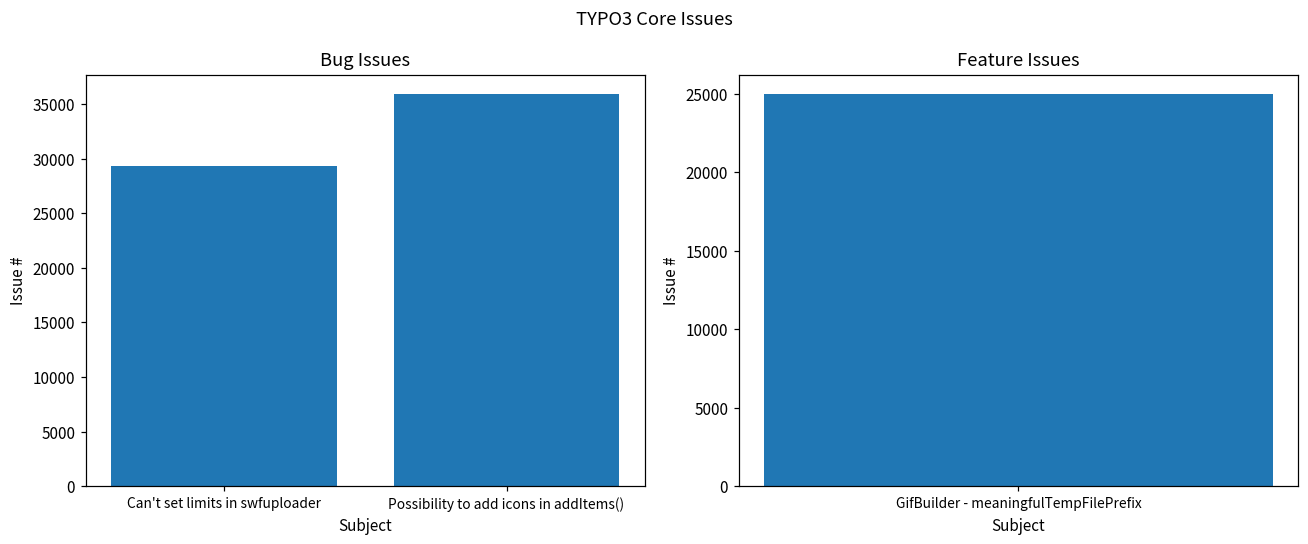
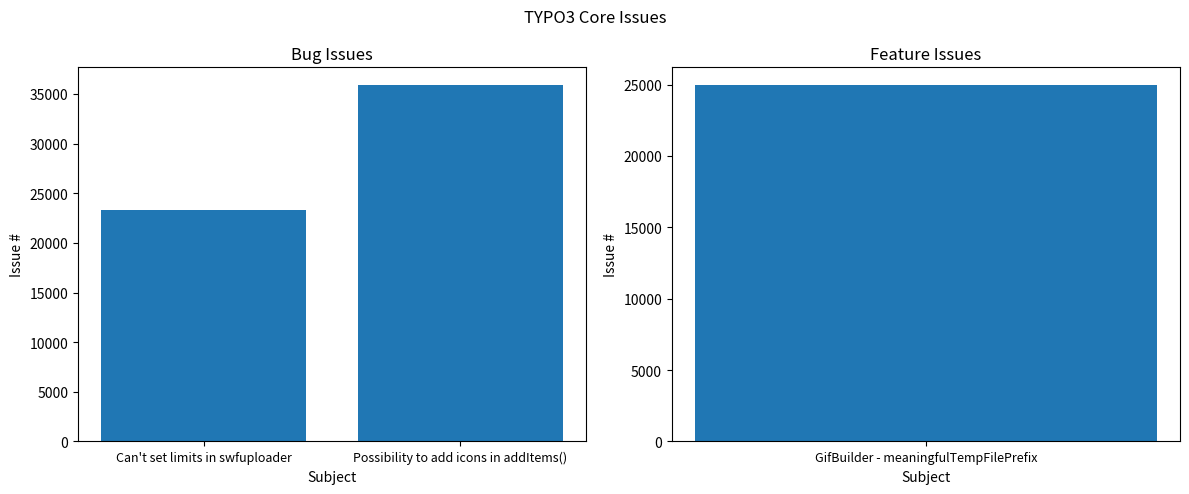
Bug Issues, Can't set limits in swfuploader: 29000 -> 23000
